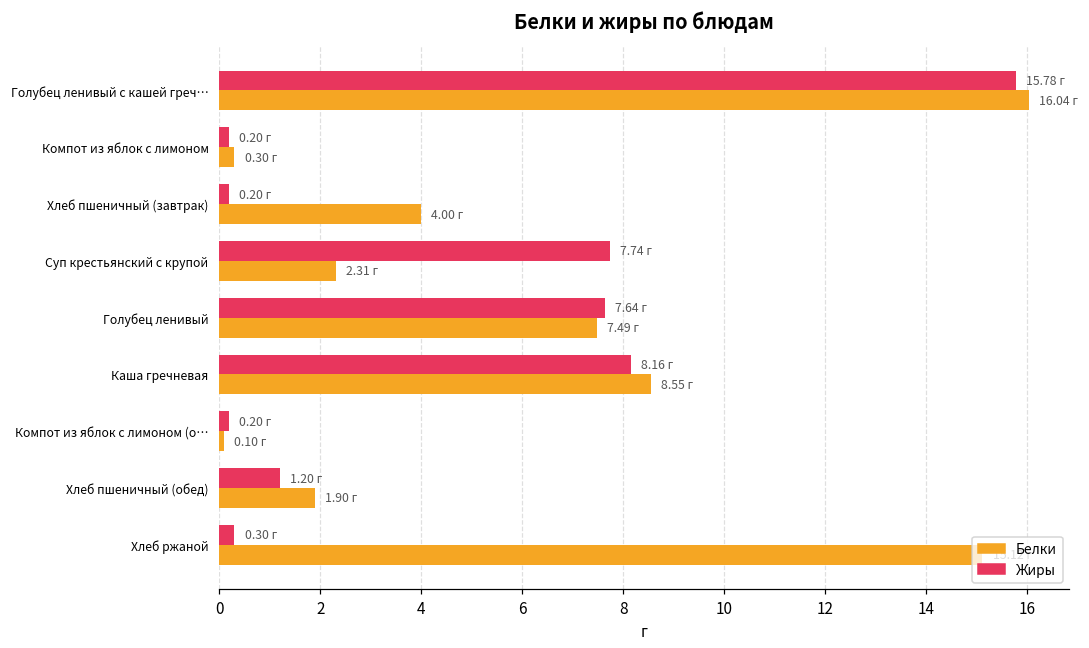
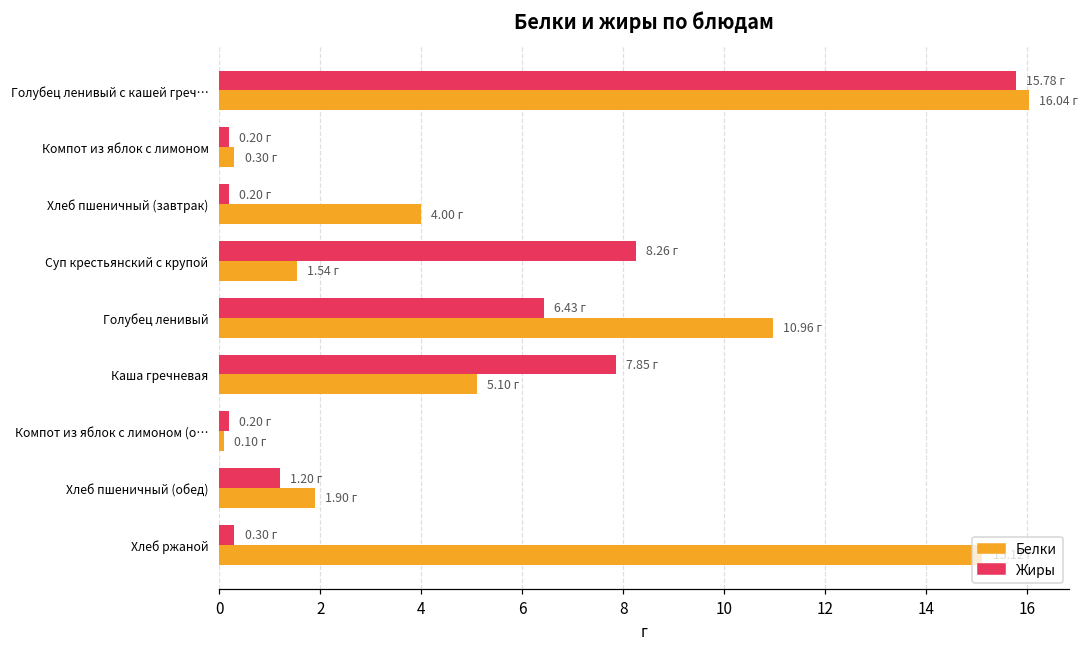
Жиры, Суп крестьянский с крупой: 7.74 -> 8.26
Белки, Суп крестьянский с крупой: 2.31 -> 1.54
Жиры, Голубец ленивый: 7.64 -> 6.43
Белки, Голубец ленивый: 7.49 -> 10.96
Жиры, Каша гречневая: 8.16 -> 7.85
Белки, Каша гречневая: 8.55 -> 5.10
